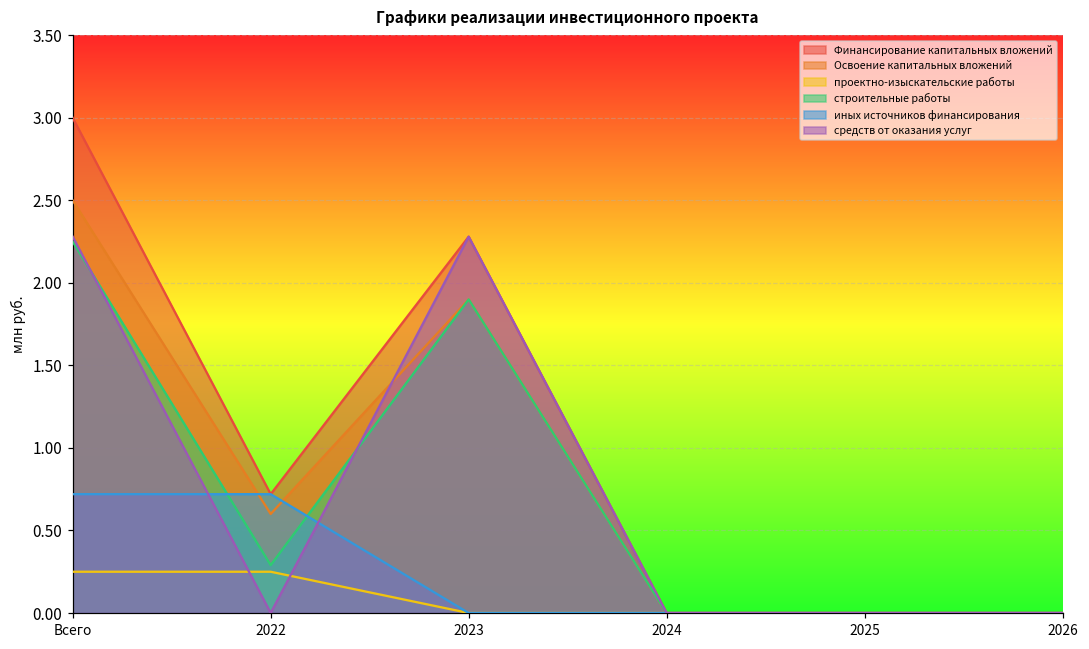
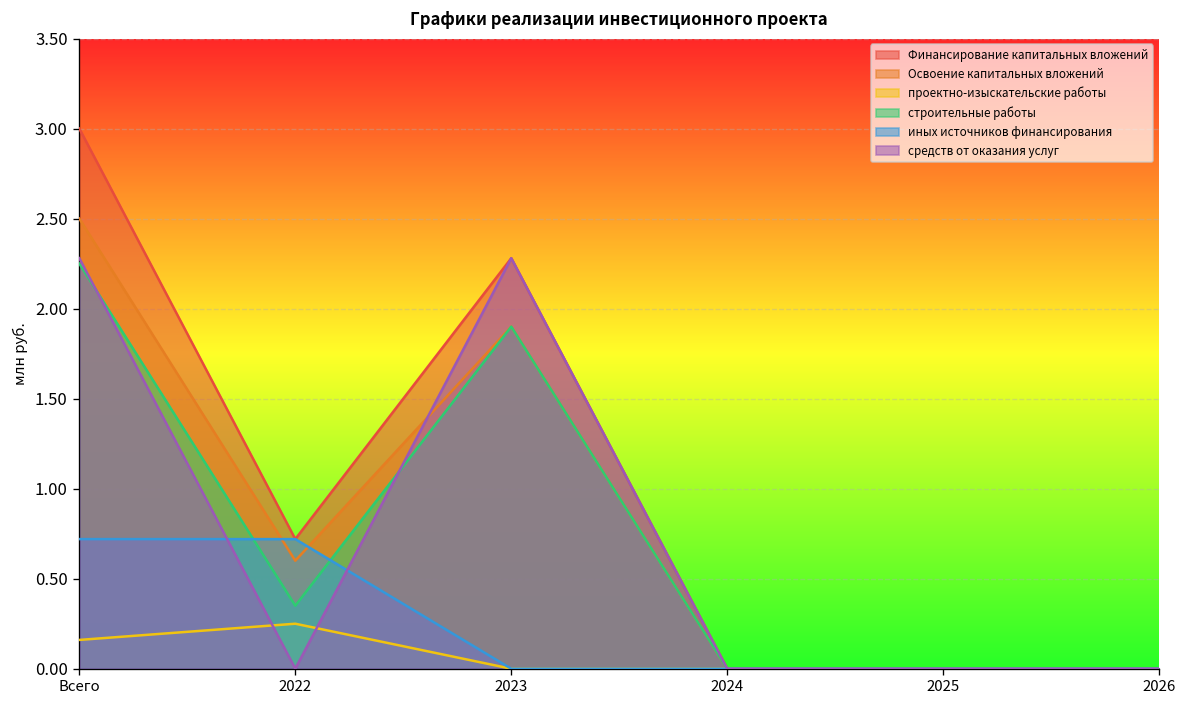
проектно-изыскательские работы, Всего: 0.25 -> 0.16
строительные работы, 2022: 0.29 -> 0.35
